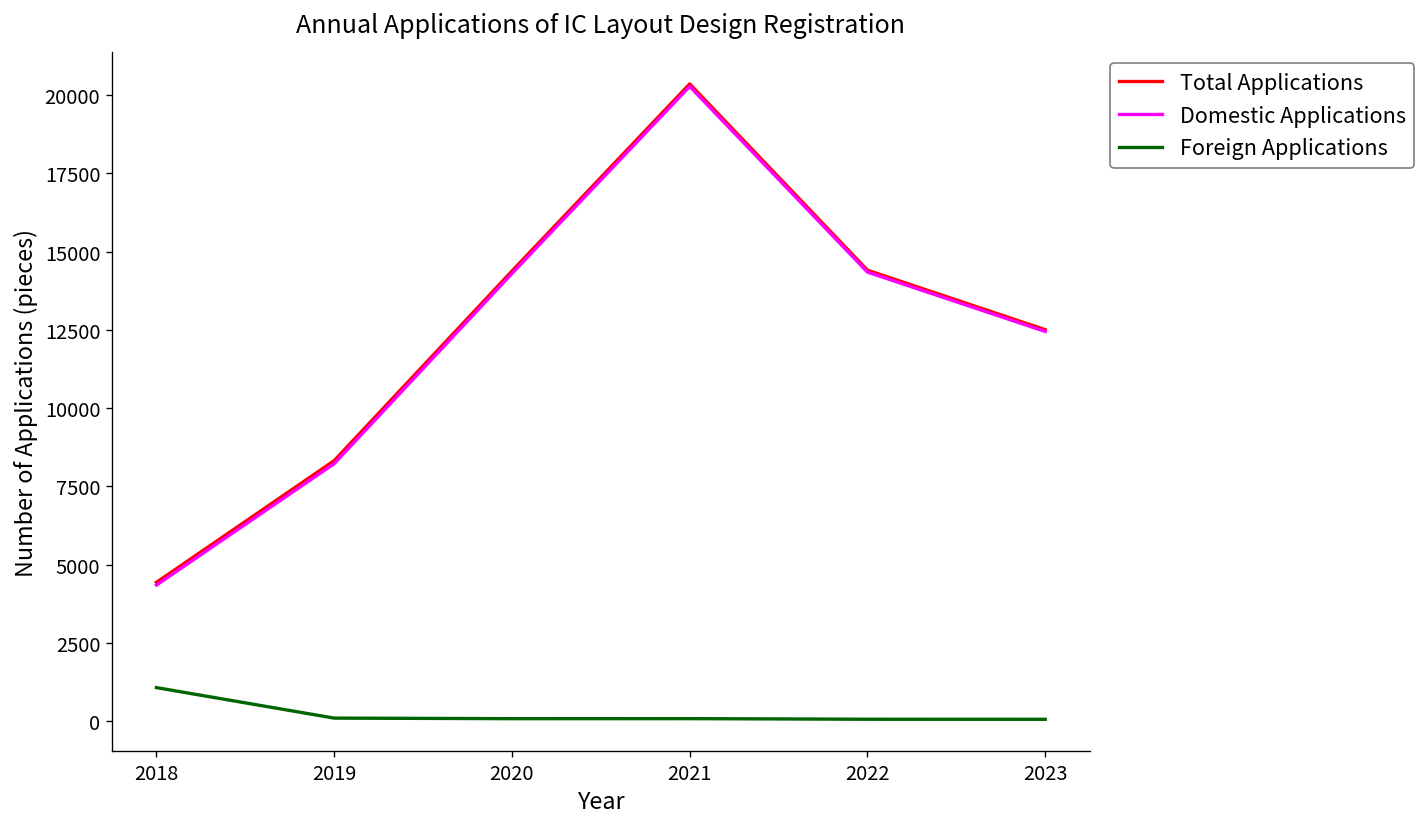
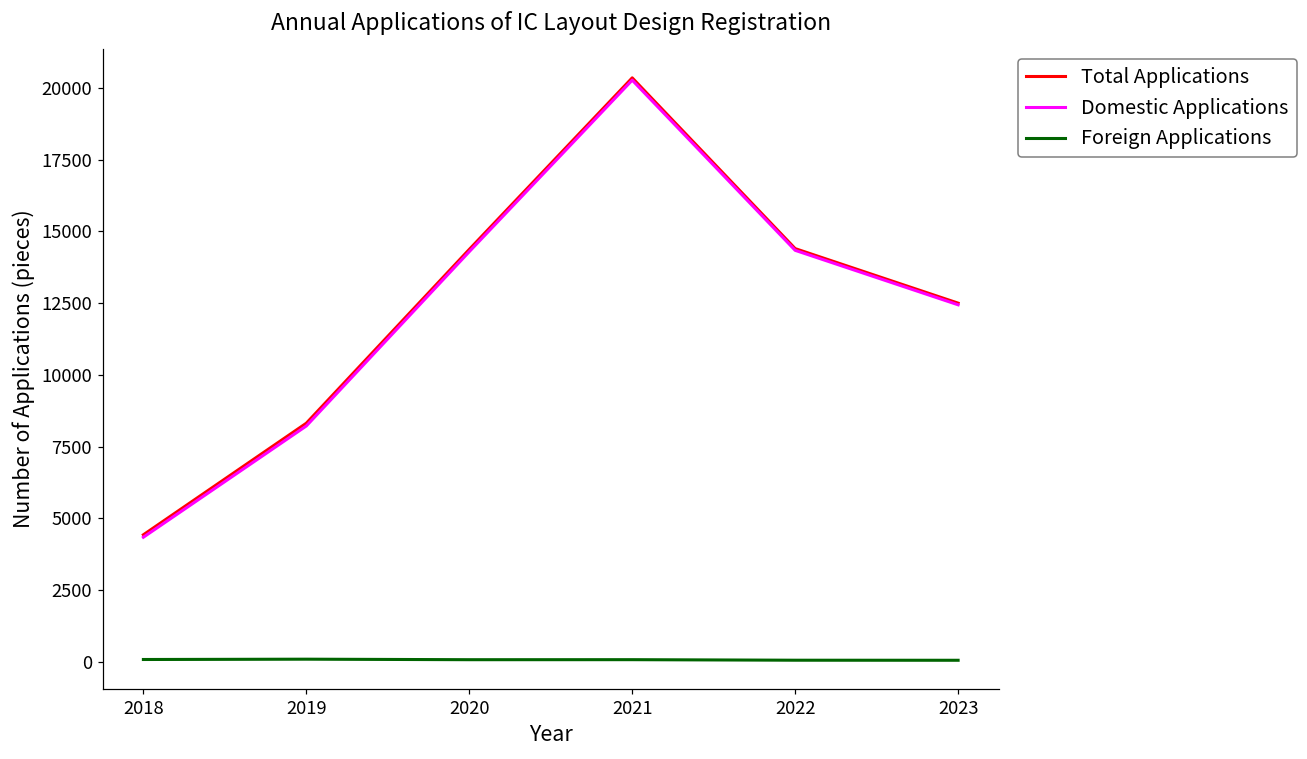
Foreign Applications, 2018: 1100 -> 100
